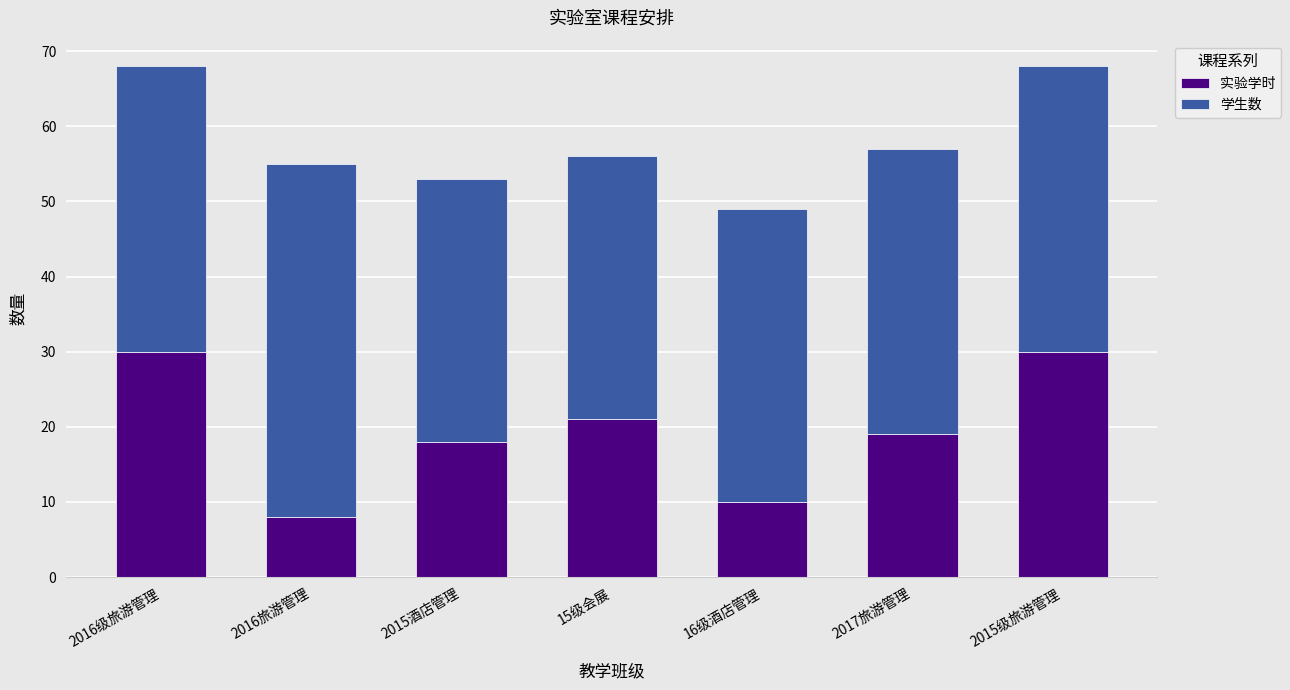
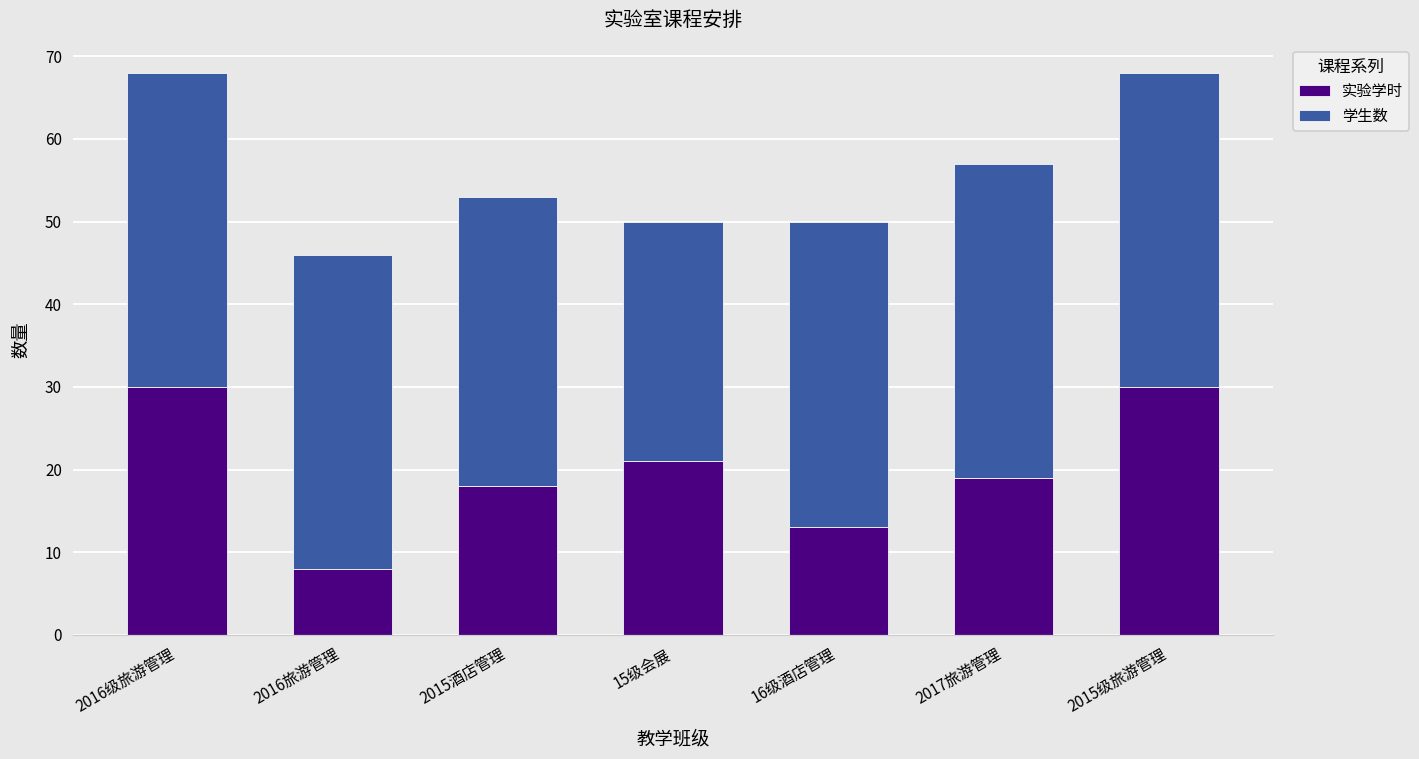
学生数, 2016旅游管理: 47 -> 38
学生数, 15级会展: 35 -> 29
实验学时, 16级酒店管理: 10 -> 13
学生数, 16级酒店管理: 39 -> 37
